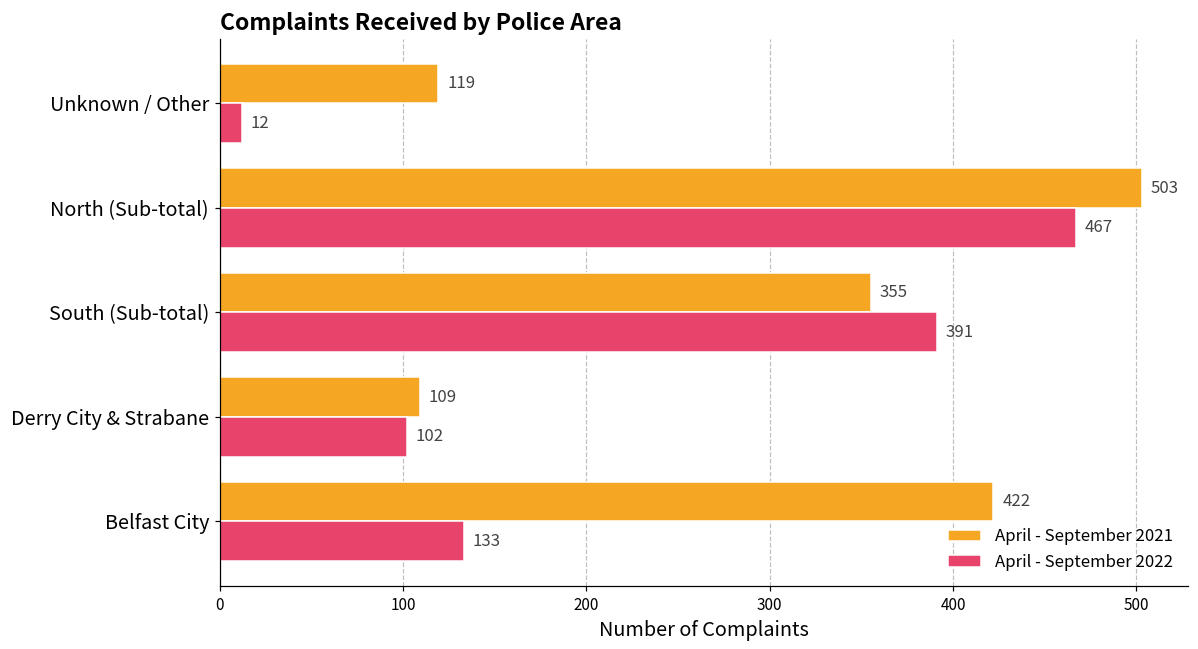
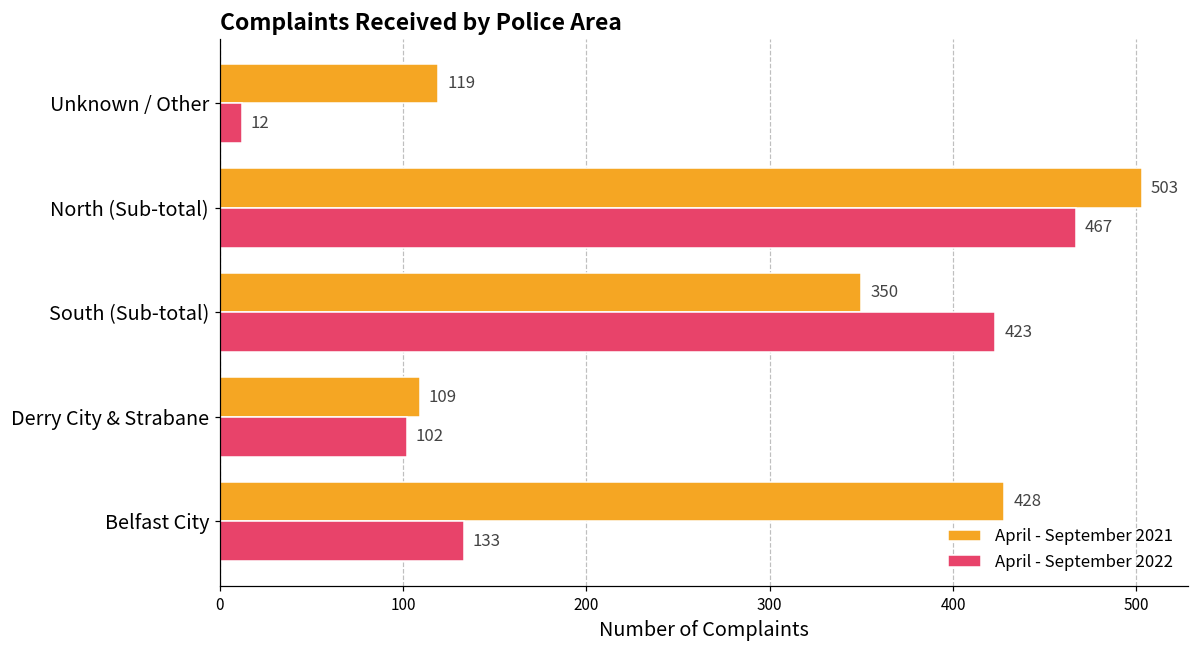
April - September 2021, South (Sub-total): 355 -> 350
April - September 2022, South (Sub-total): 391 -> 423
April - September 2021, Belfast City: 422 -> 428
